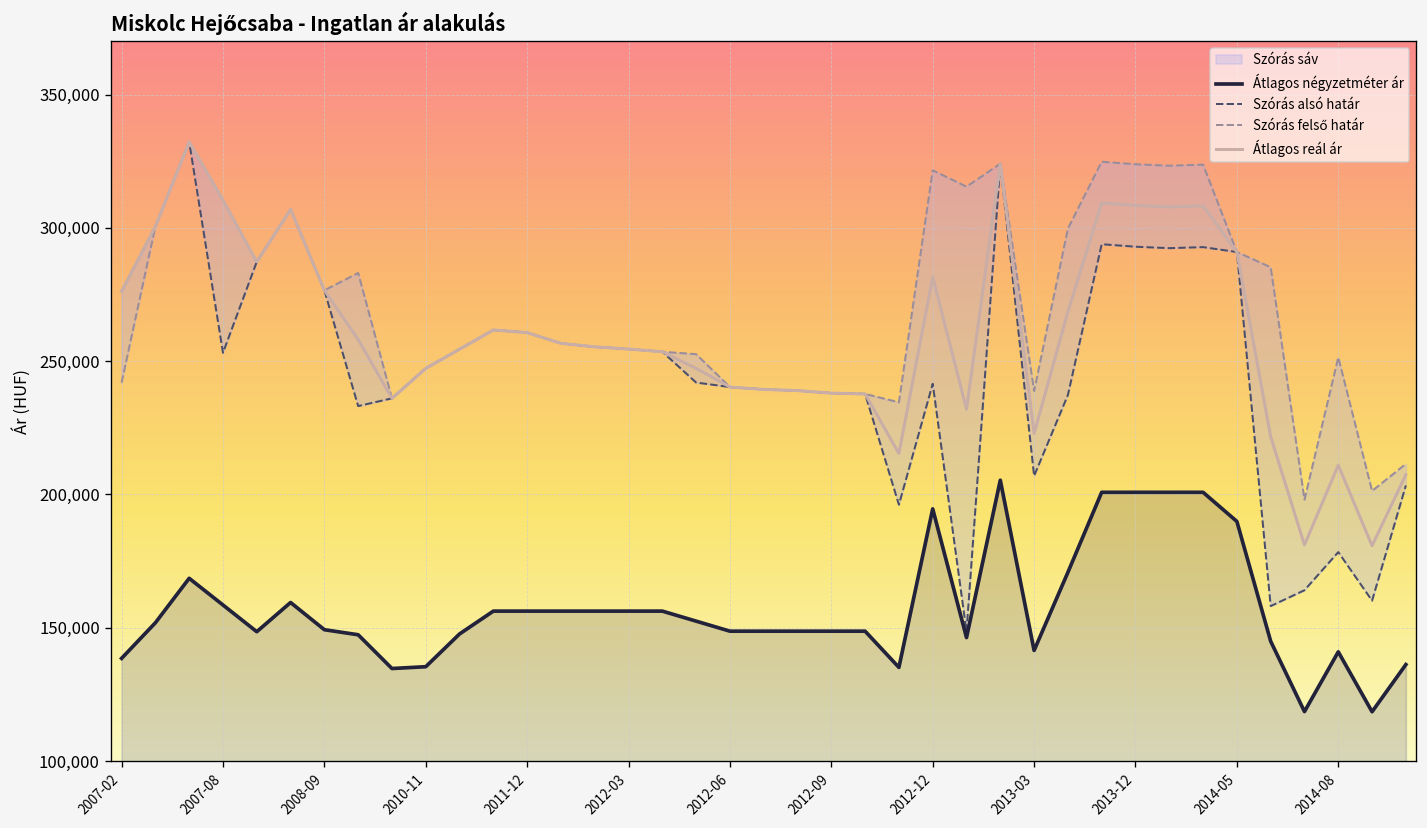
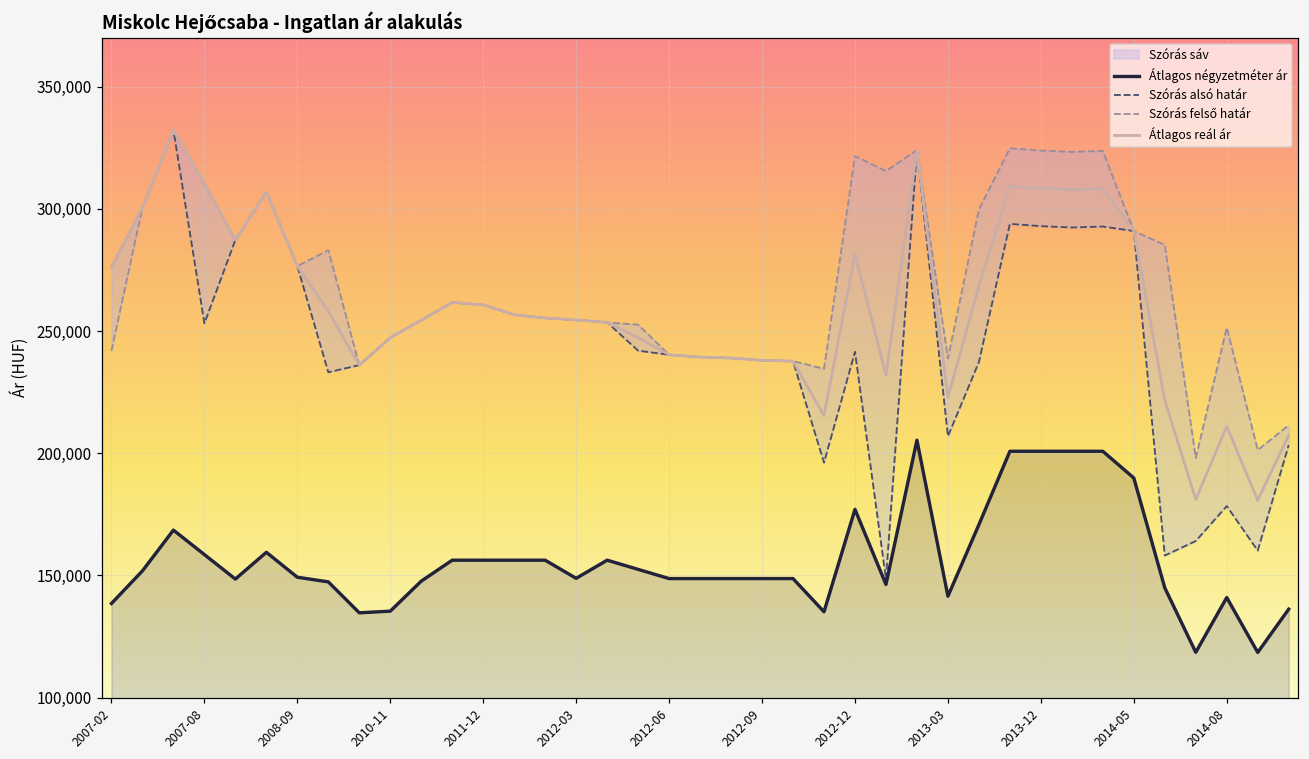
Átlagos négyzetméter ár, 2012-03: 156,000 -> 149,000
Átlagos négyzetméter ár, 2012-12: 195,000 -> 177,000
